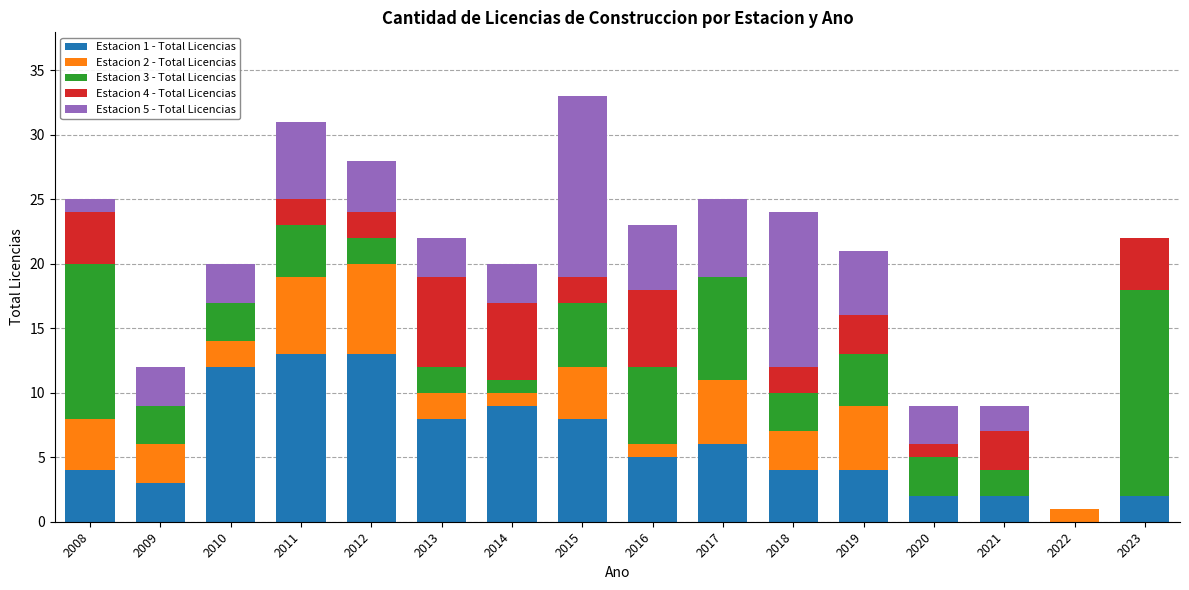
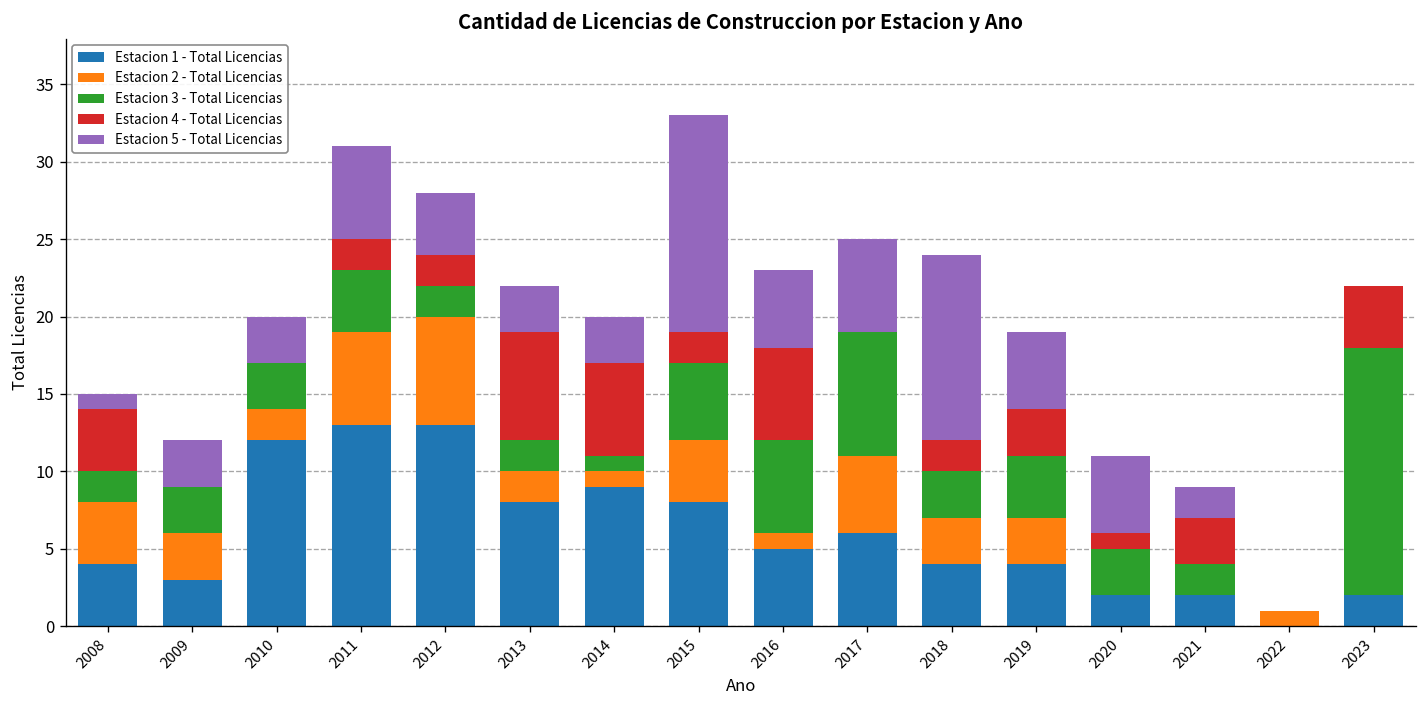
Estacion 3 - Total Licencias, 2008: 12 -> 2
Estacion 2 - Total Licencias, 2019: 5 -> 3
Estacion 5 - Total Licencias, 2020: 3 -> 5
